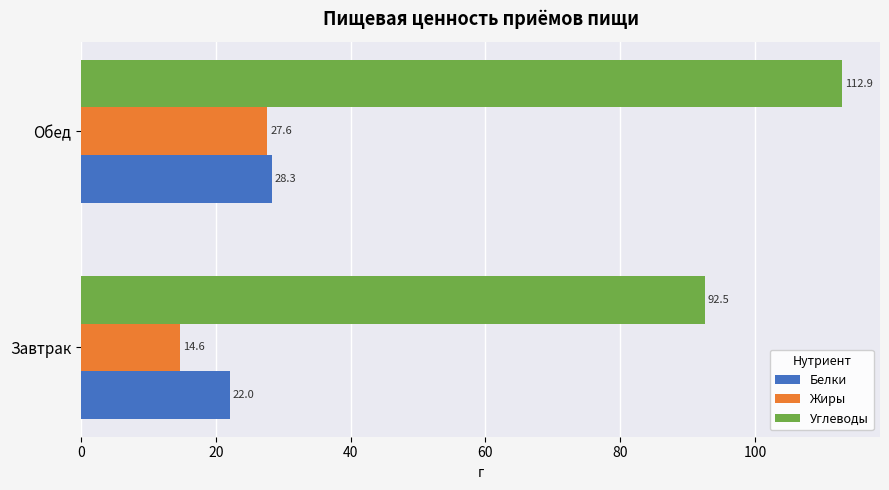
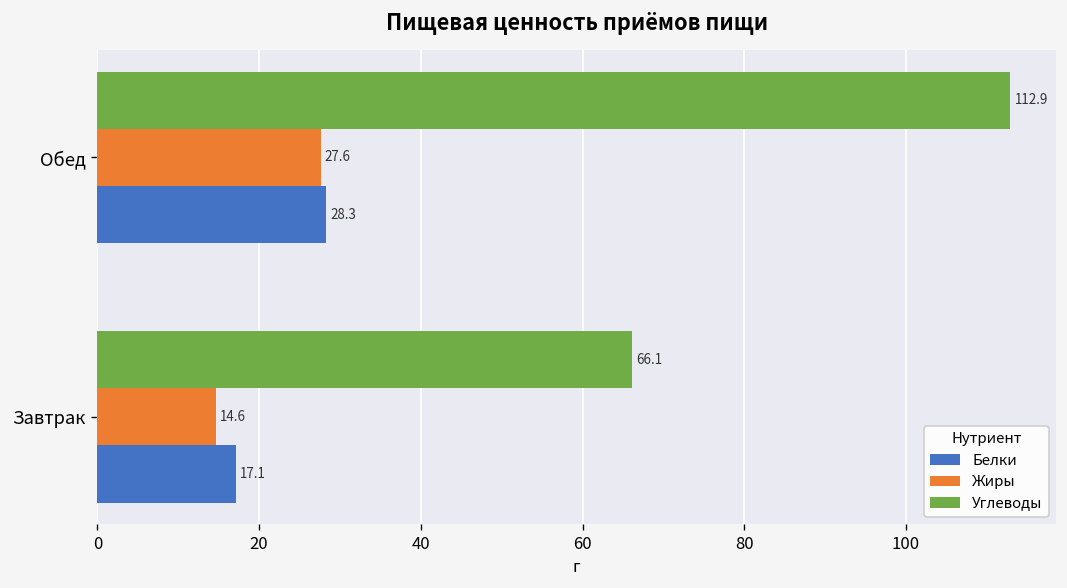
Углеводы, Завтрак: 92.5 -> 66.1
Белки, Завтрак: 22.0 -> 17.1
